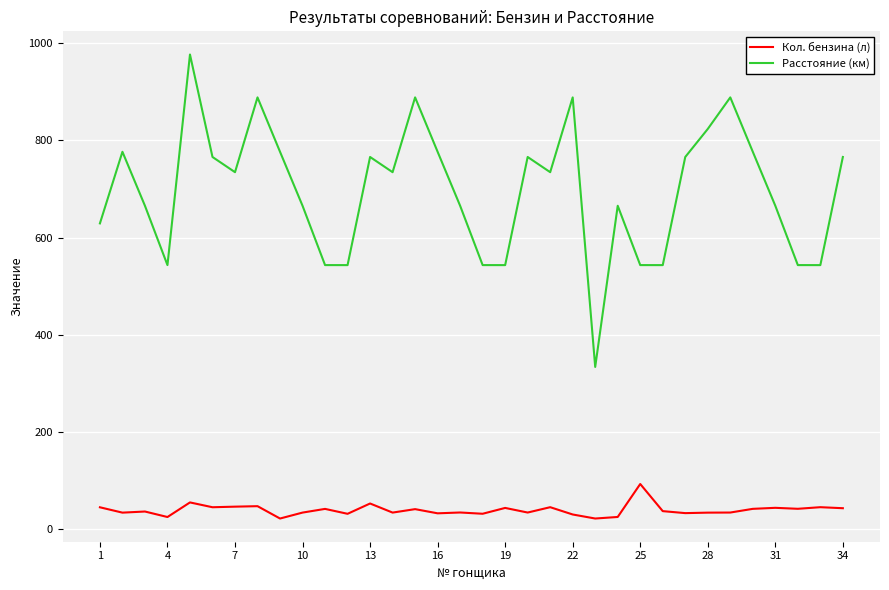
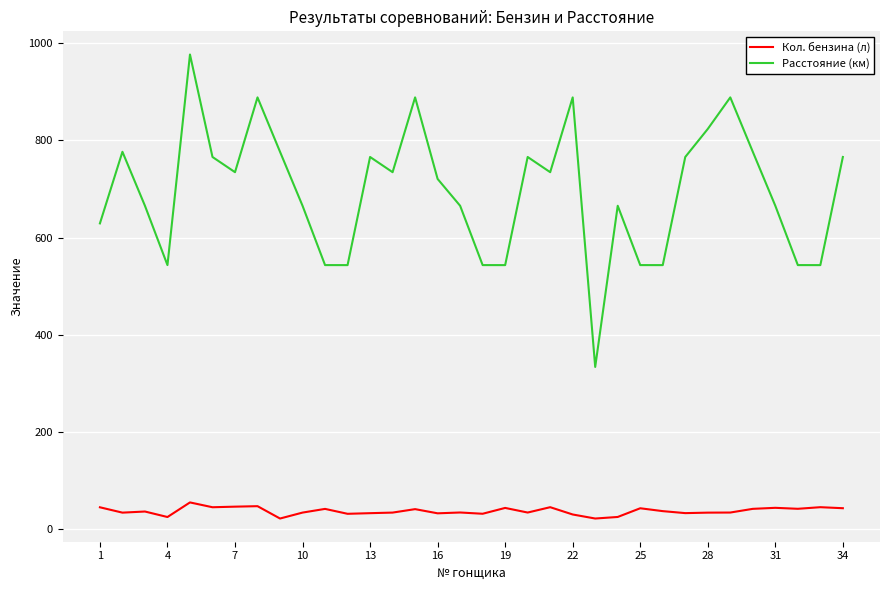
Кол. бензина (л), 13: 50 -> 30
Расстояние (км), 16: 780 -> 720
Кол. бензина (л), 25: 90 -> 40
